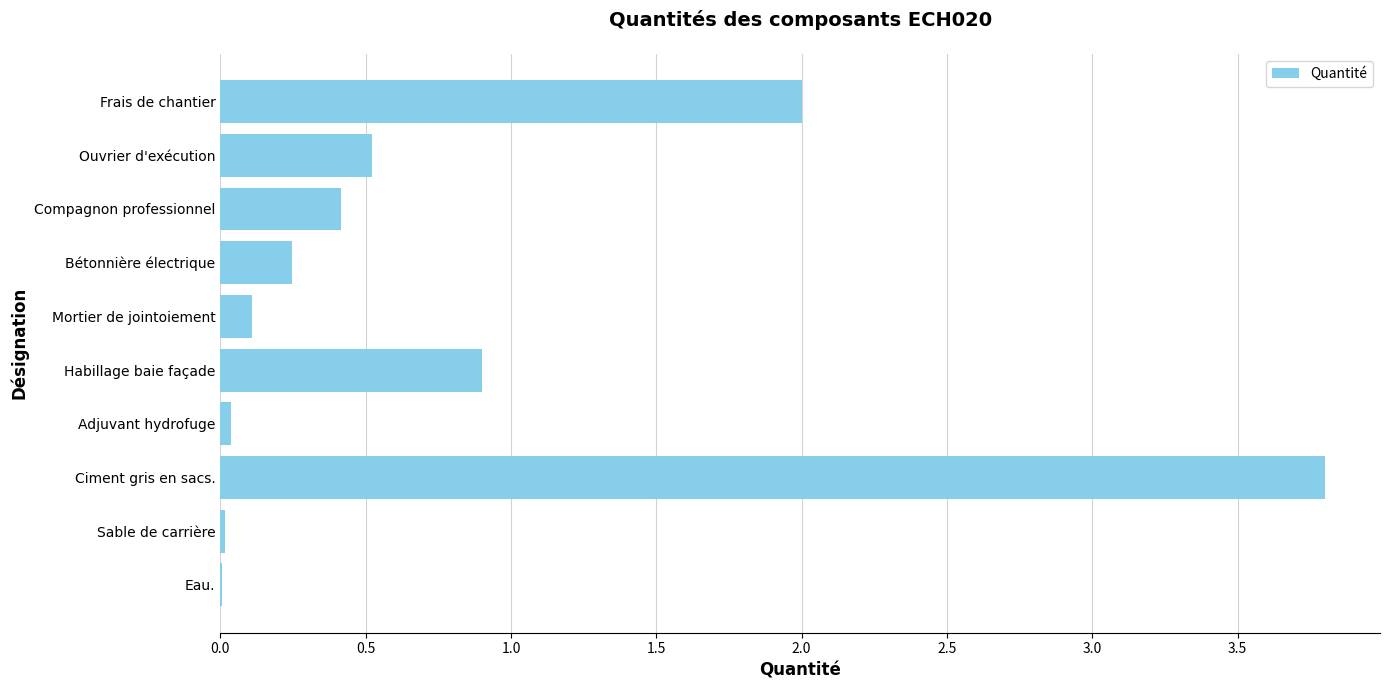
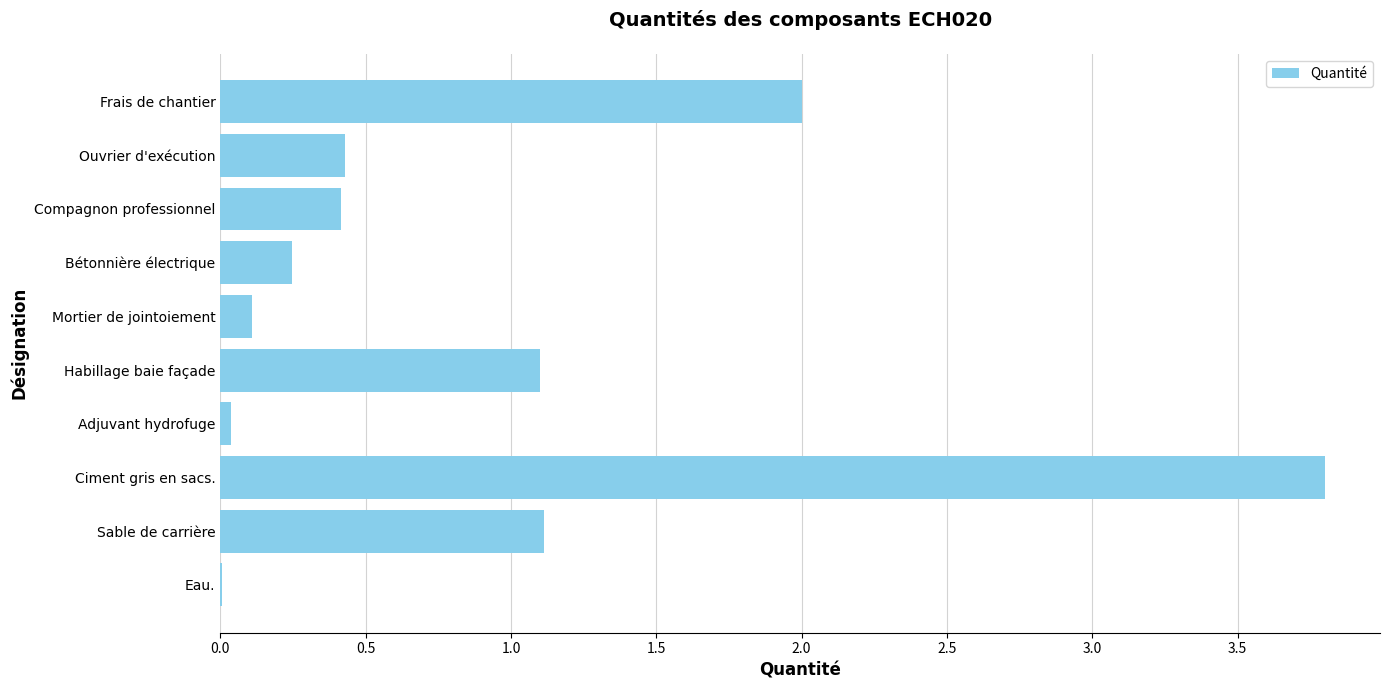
Ouvrier d'exécution: 0.52 -> 0.43
Habillage baie façade: 0.9 -> 1.1
Sable de carrière: 0.02 -> 1.12
